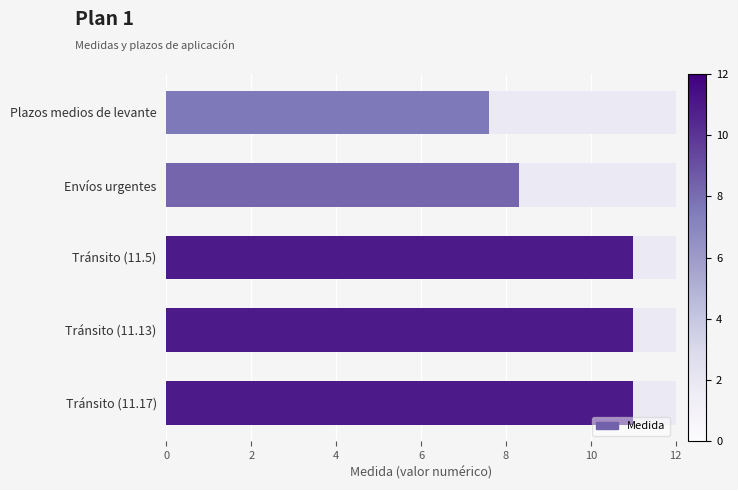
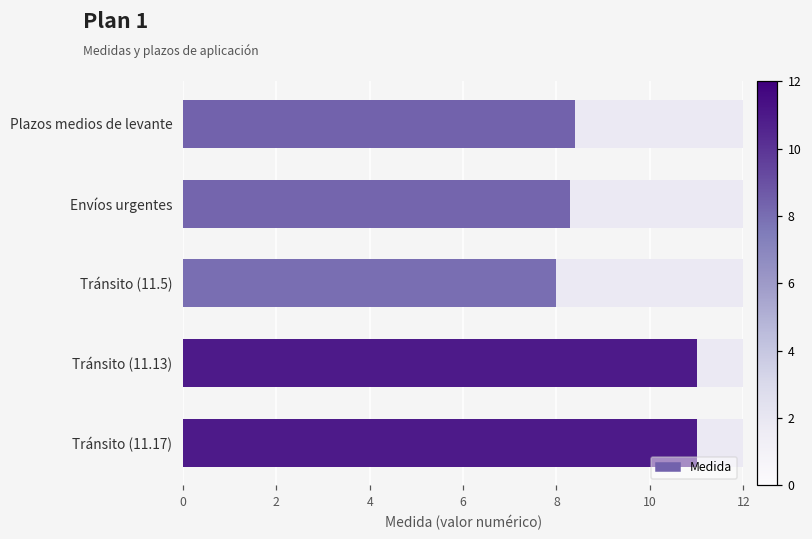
Medida, Plazos medios de levante: 7.6 -> 8.4
Medida, Tránsito (11.5): 11 -> 8
